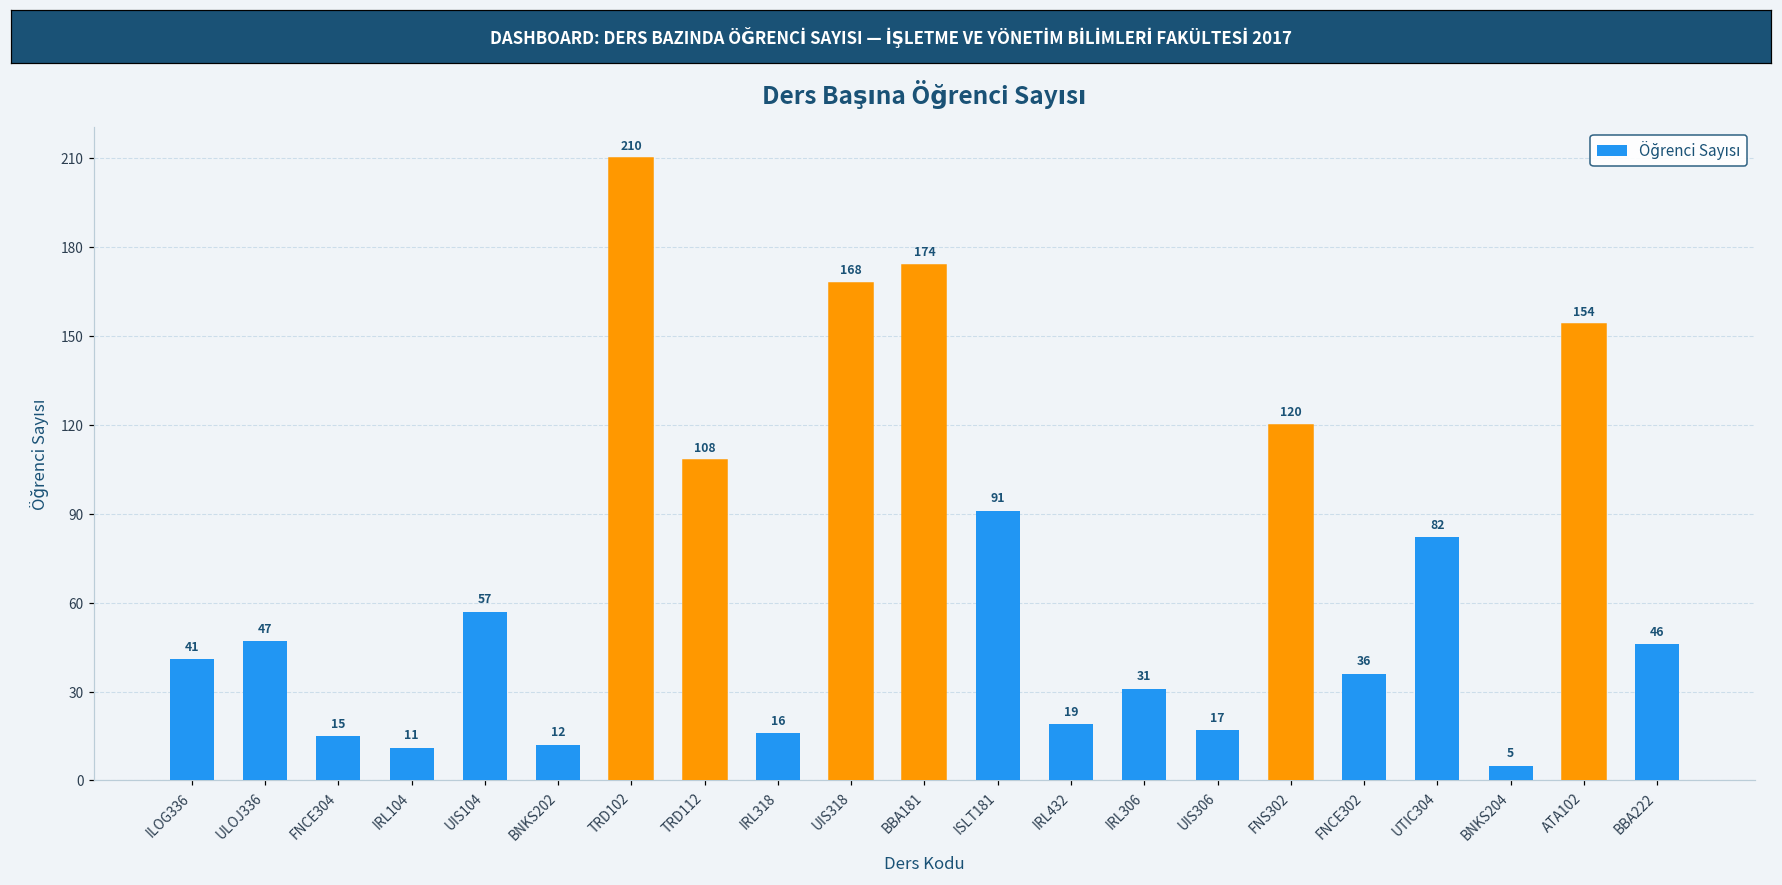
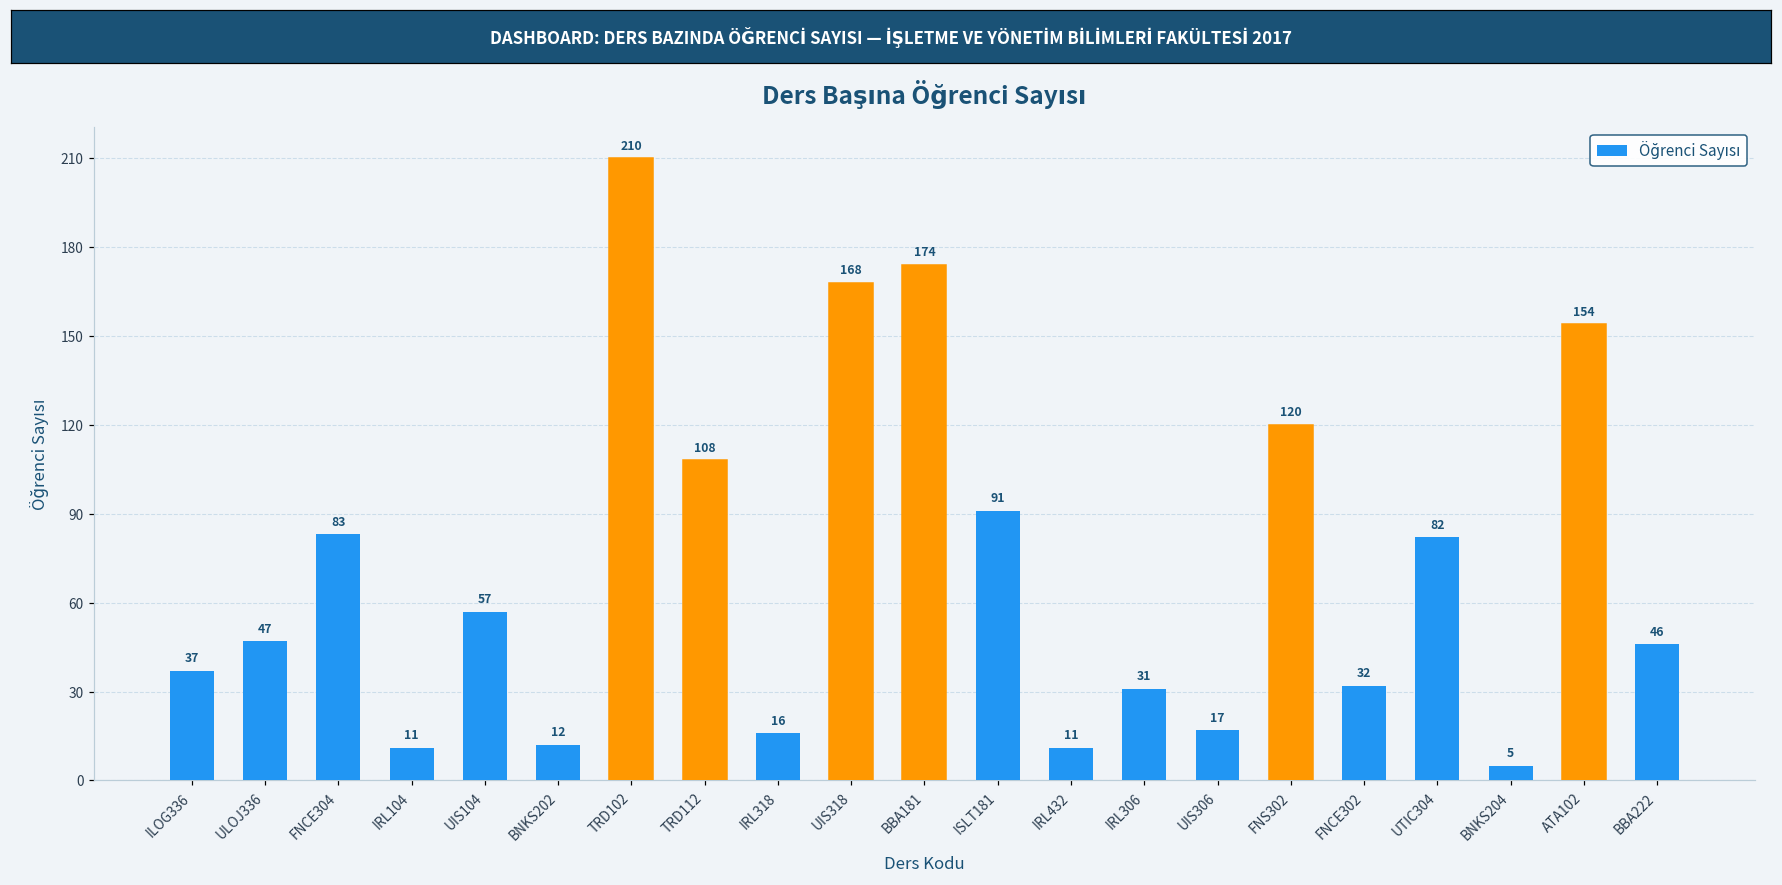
ILOG336: 41 -> 37
FNCE304: 15 -> 83
IRL432: 19 -> 11
FNCE302: 36 -> 32
